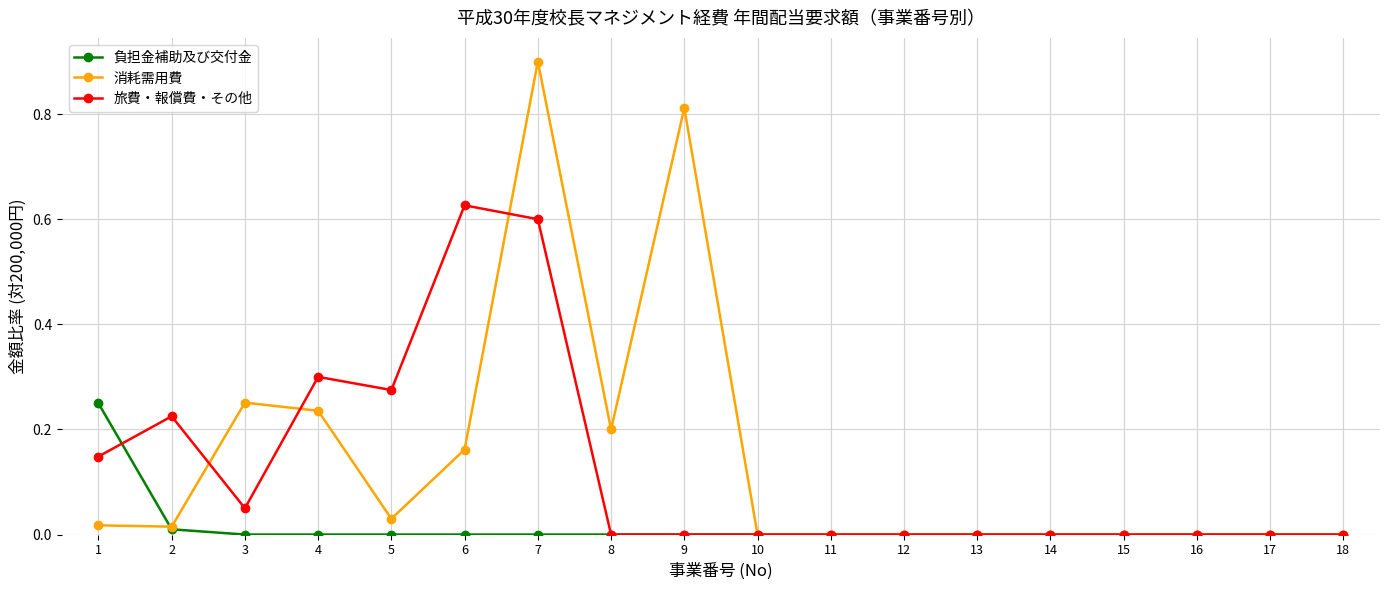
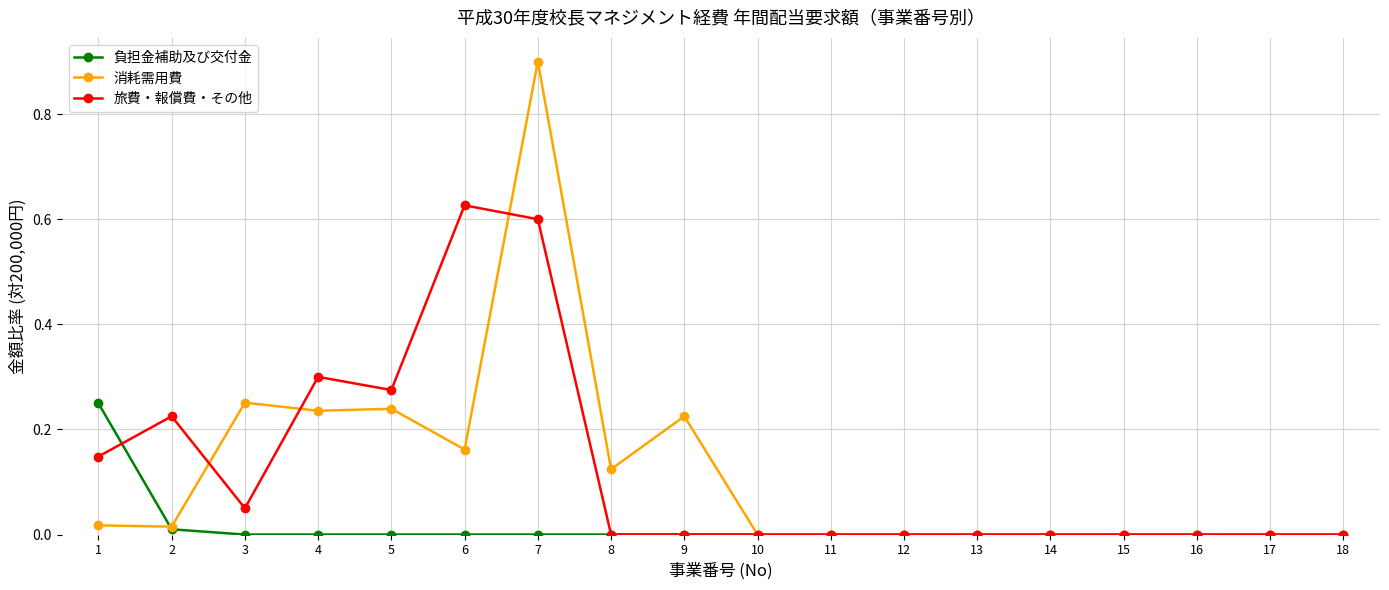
消耗需用費, 5: 0.03 -> 0.24
消耗需用費, 8: 0.20 -> 0.12
消耗需用費, 9: 0.81 -> 0.23
